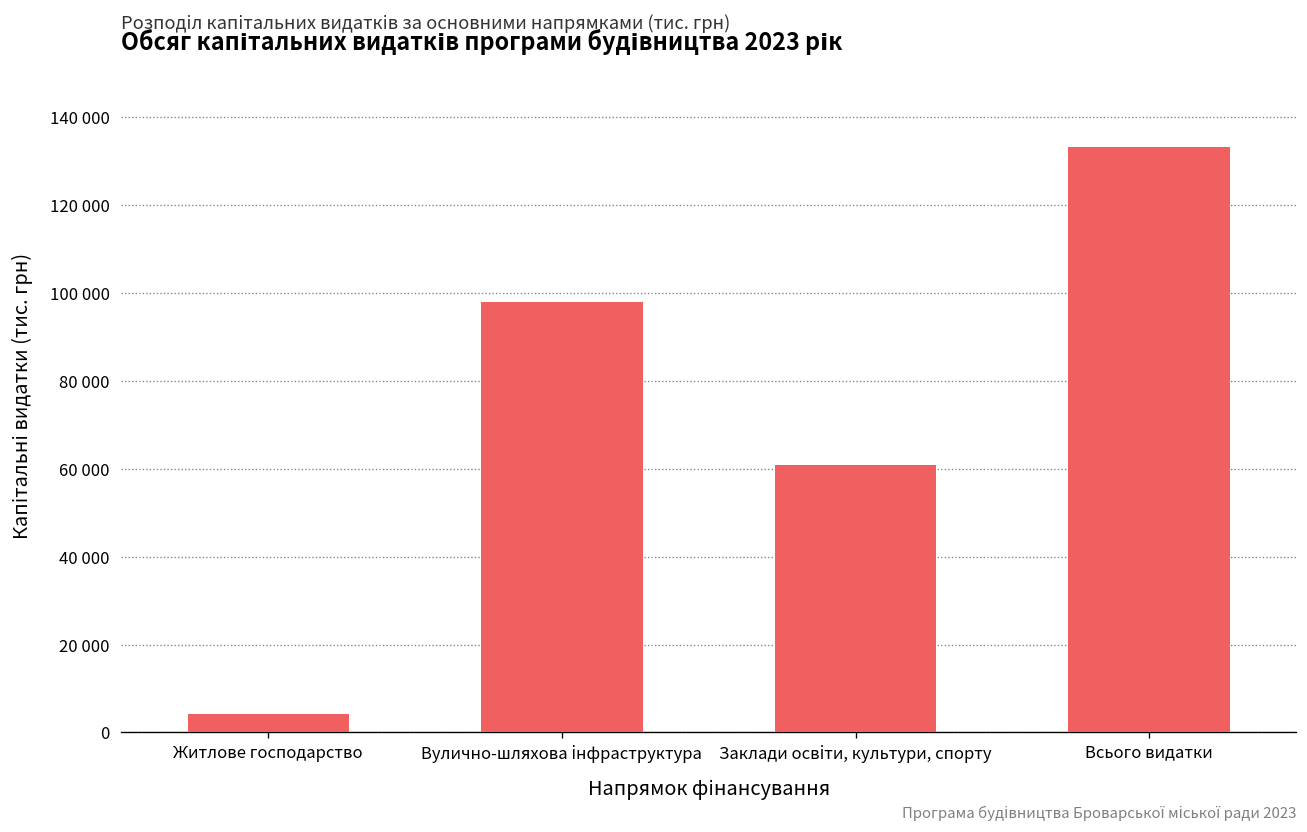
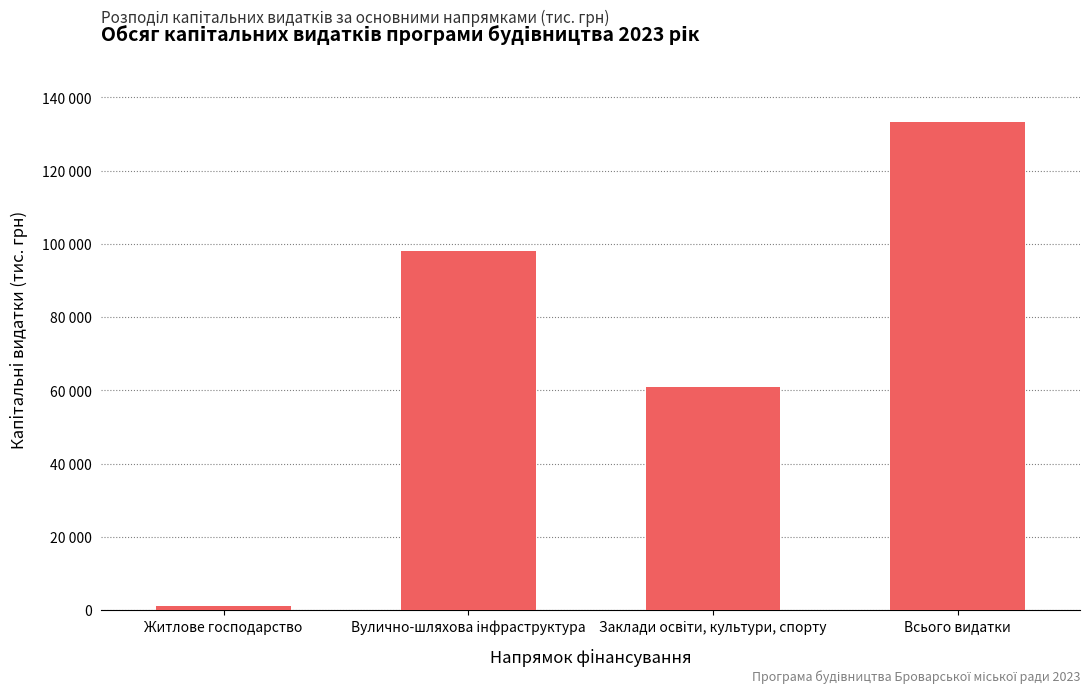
Житлове господарство: 4000 -> 1000
